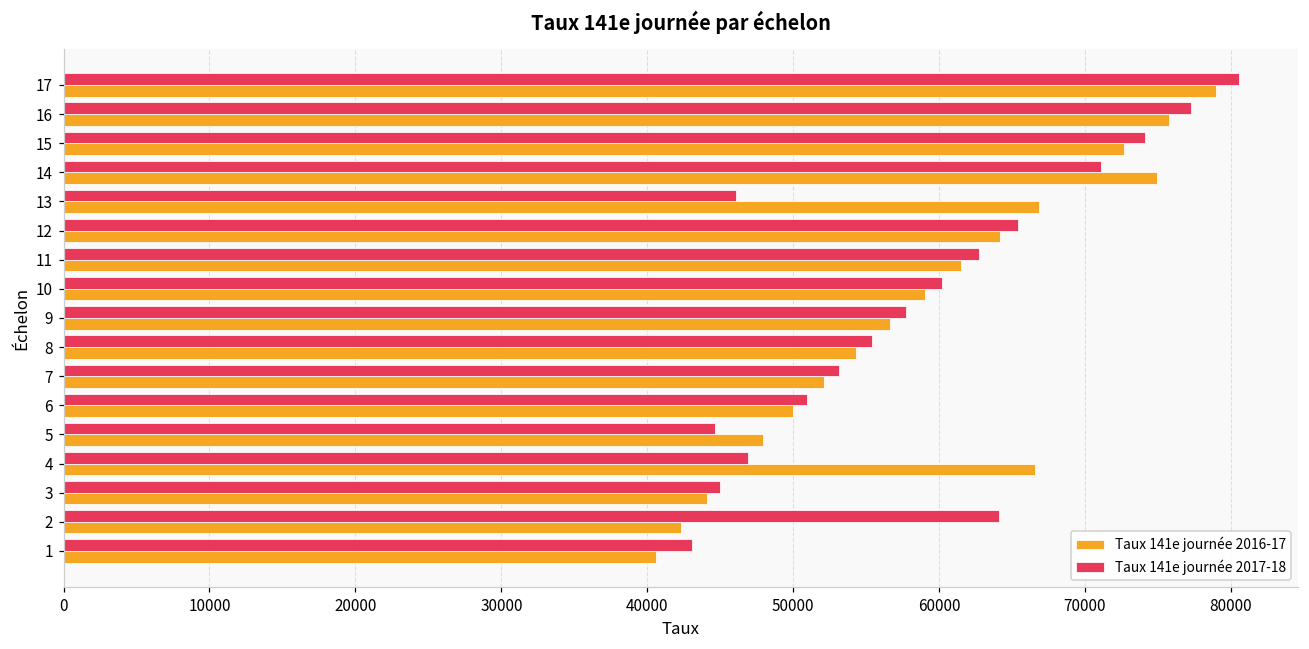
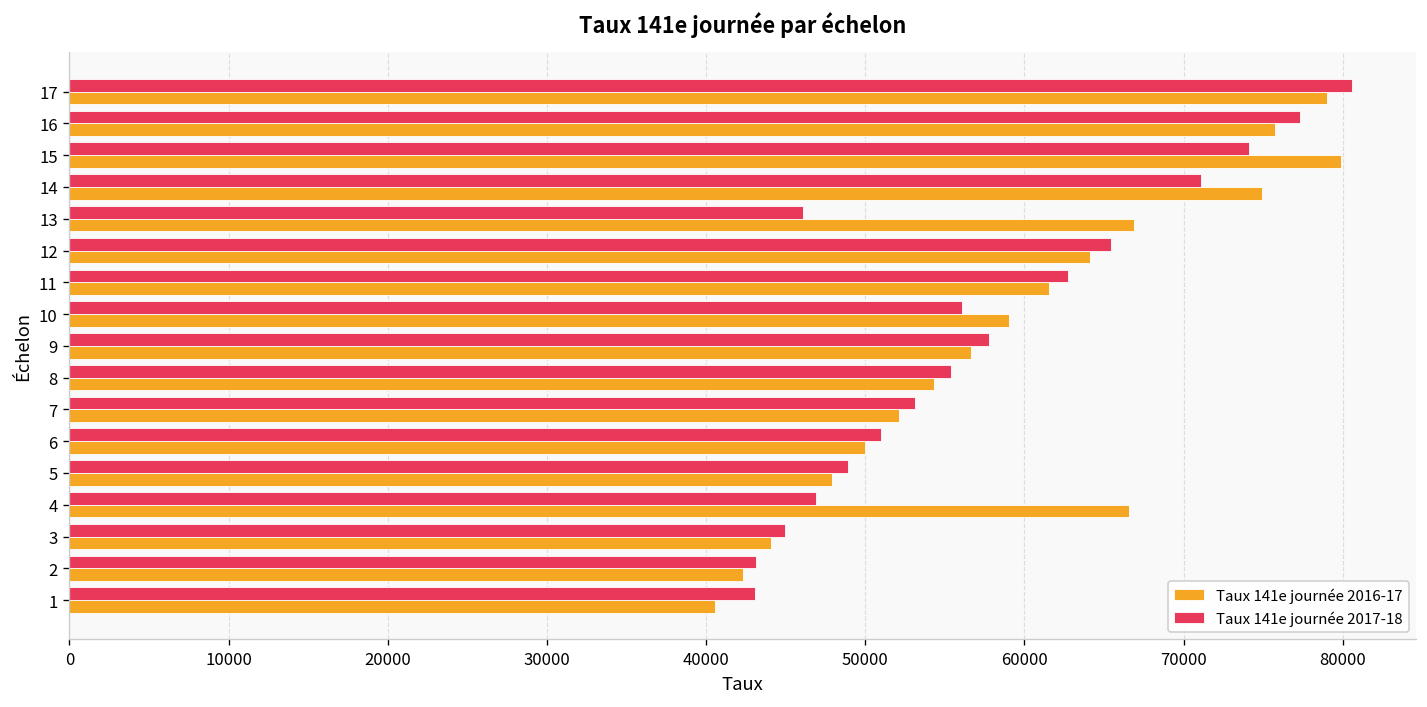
Taux 141e journée 2016-17, 15: 72700 -> 79900
Taux 141e journée 2017-18, 10: 60200 -> 56100
Taux 141e journée 2017-18, 5: 44600 -> 48900
Taux 141e journée 2017-18, 2: 64100 -> 43100
